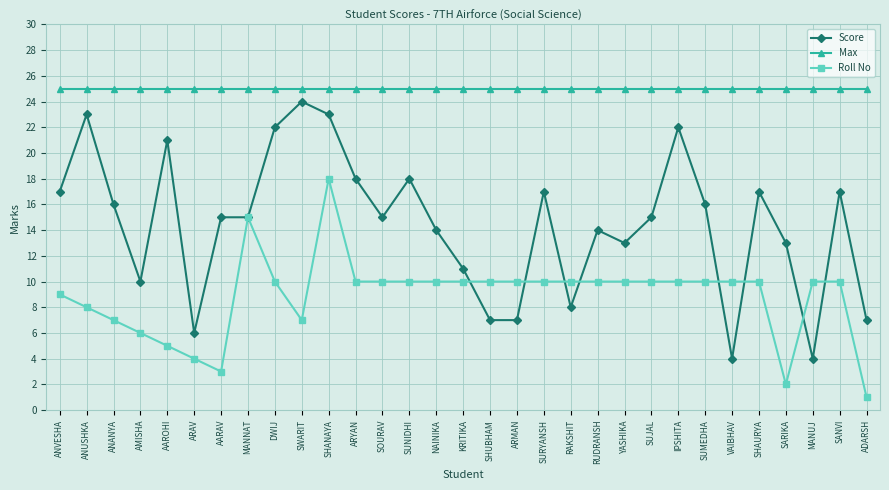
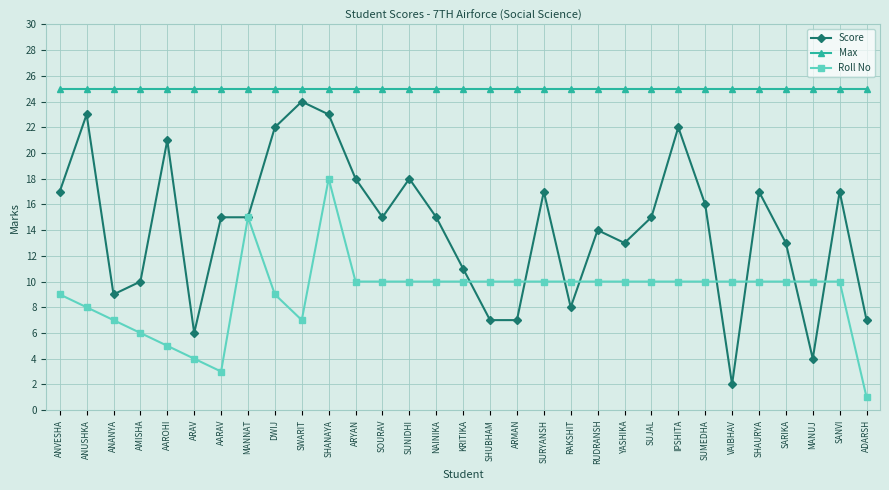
Score, ANANYA: 16 -> 9
Roll No, DWIJ: 10 -> 9
Score, NAINIKA: 14 -> 15
Score, VAIBHAV: 4 -> 2
Roll No, SARIKA: 2 -> 10
